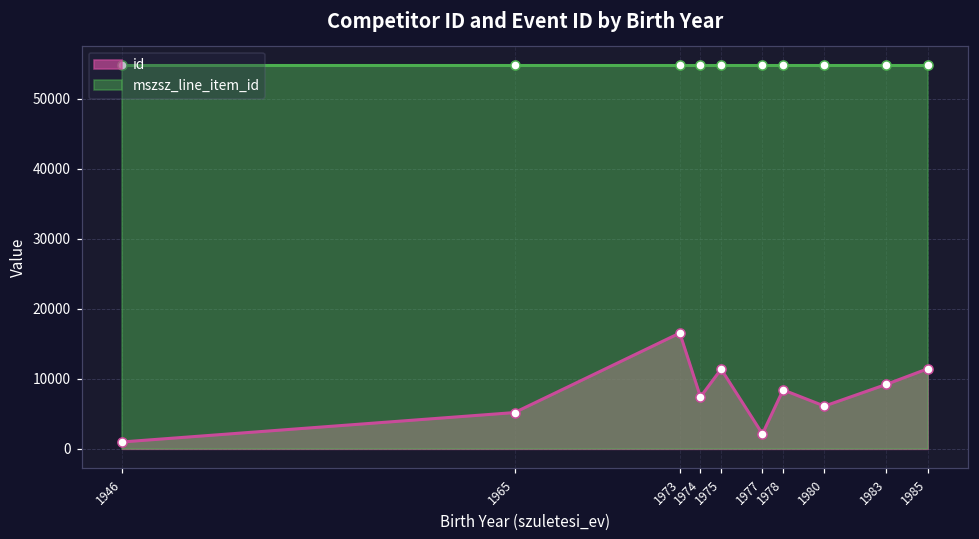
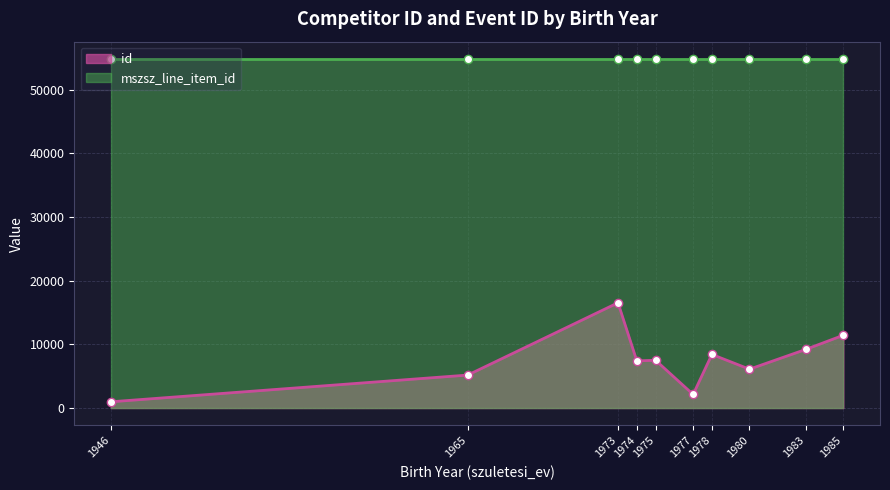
id, 1975: 11000 -> 7000
